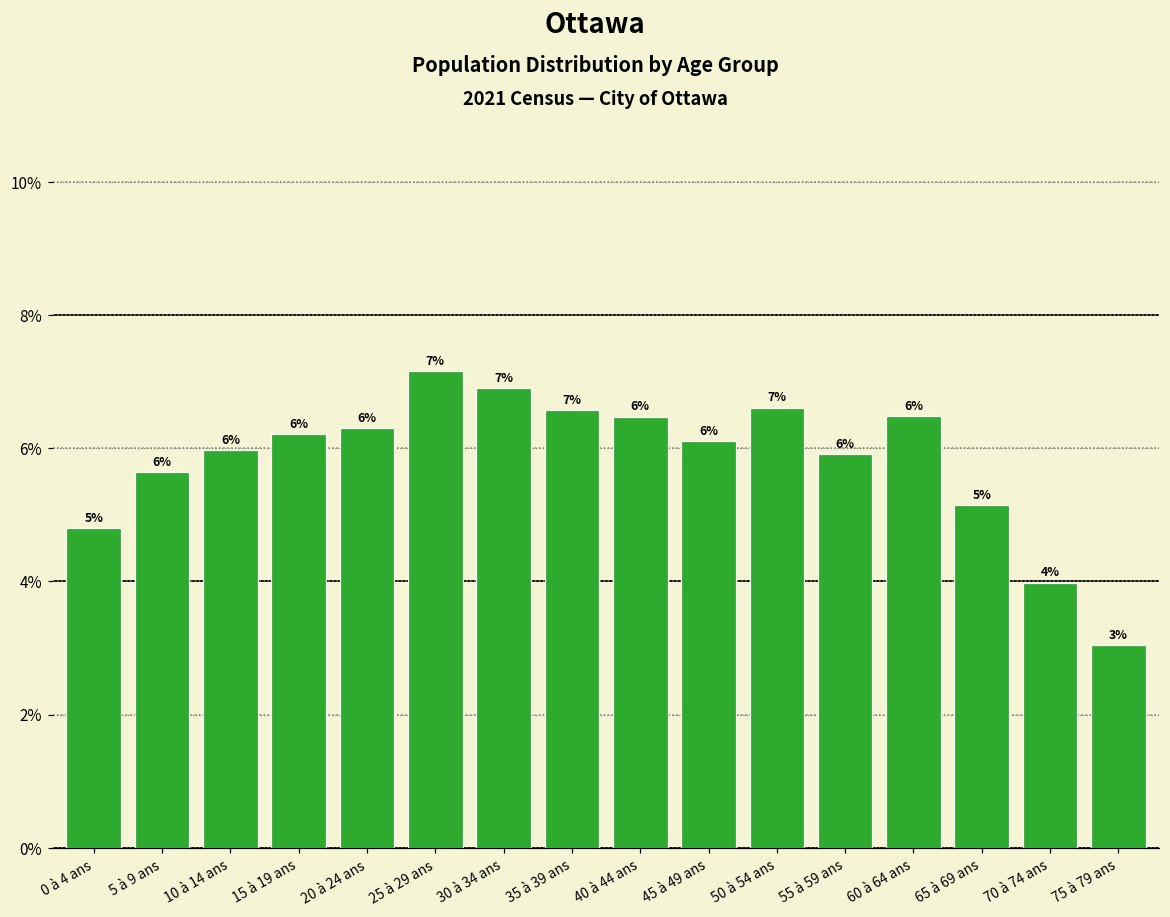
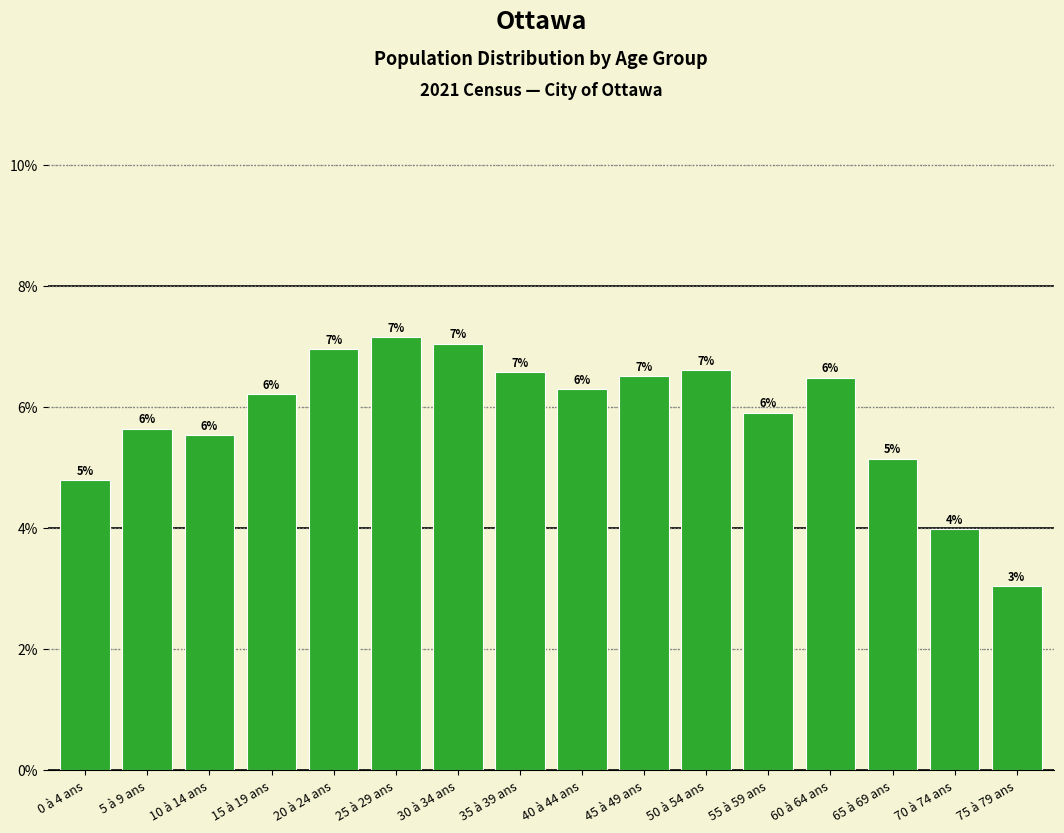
10 à 14 ans: 6.0% -> 5.5%
20 à 24 ans: 6% -> 7%
30 à 34 ans: 6.9% -> 7.0%
40 à 44 ans: 6.5% -> 6.3%
45 à 49 ans: 6% -> 7%
